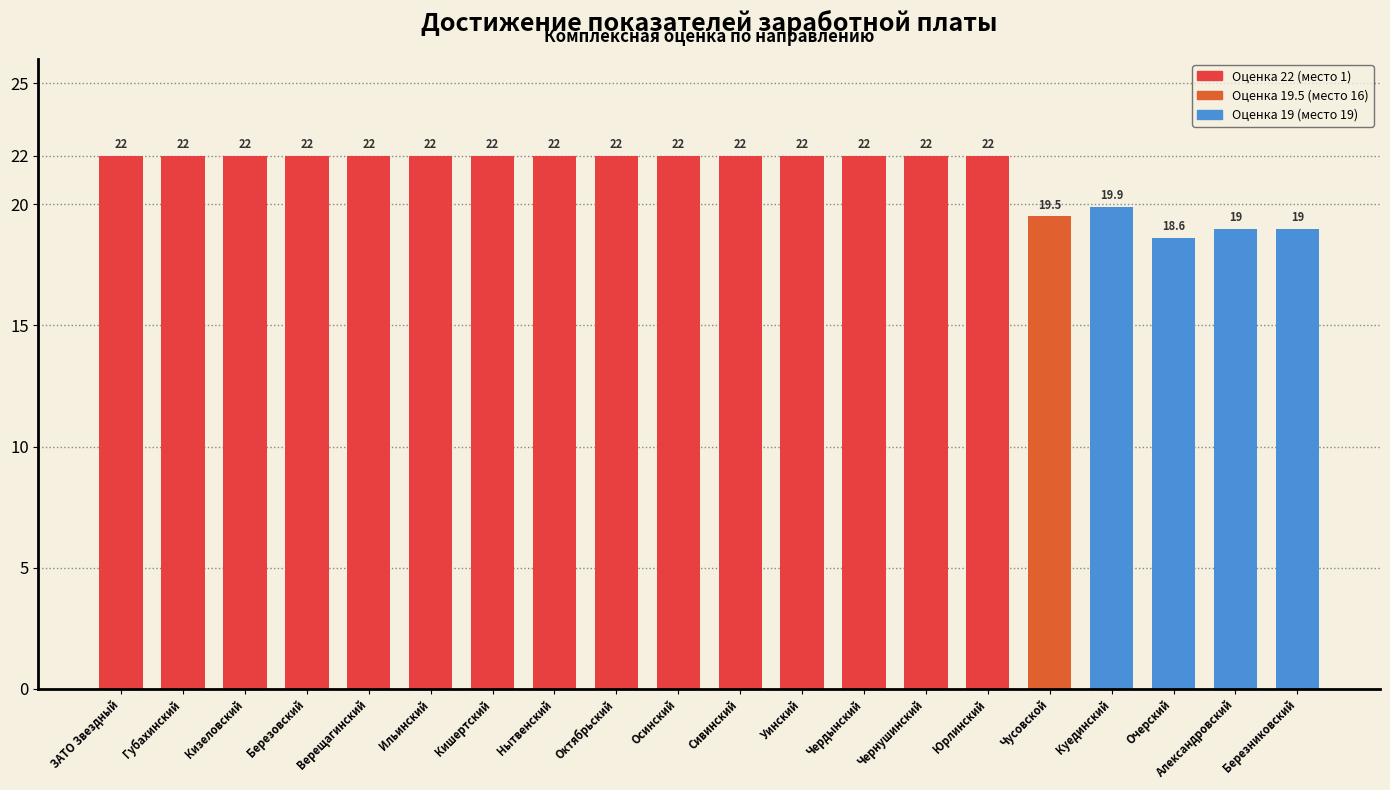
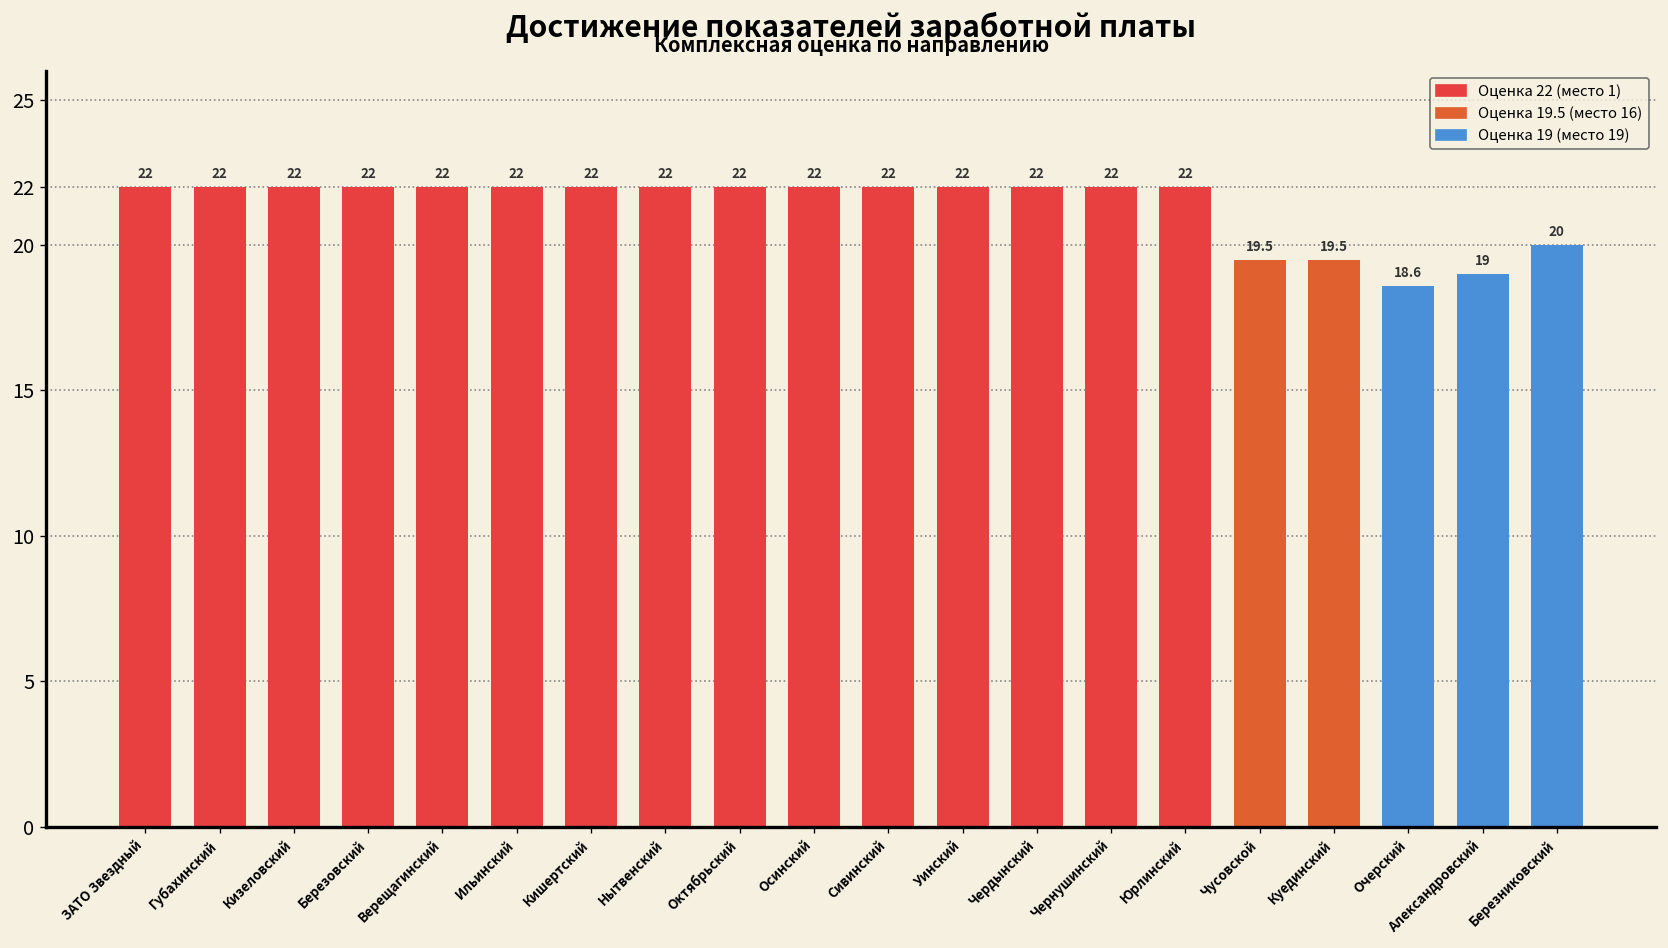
Куединский: 19.9 -> 19.5
Березниковский: 19 -> 20
